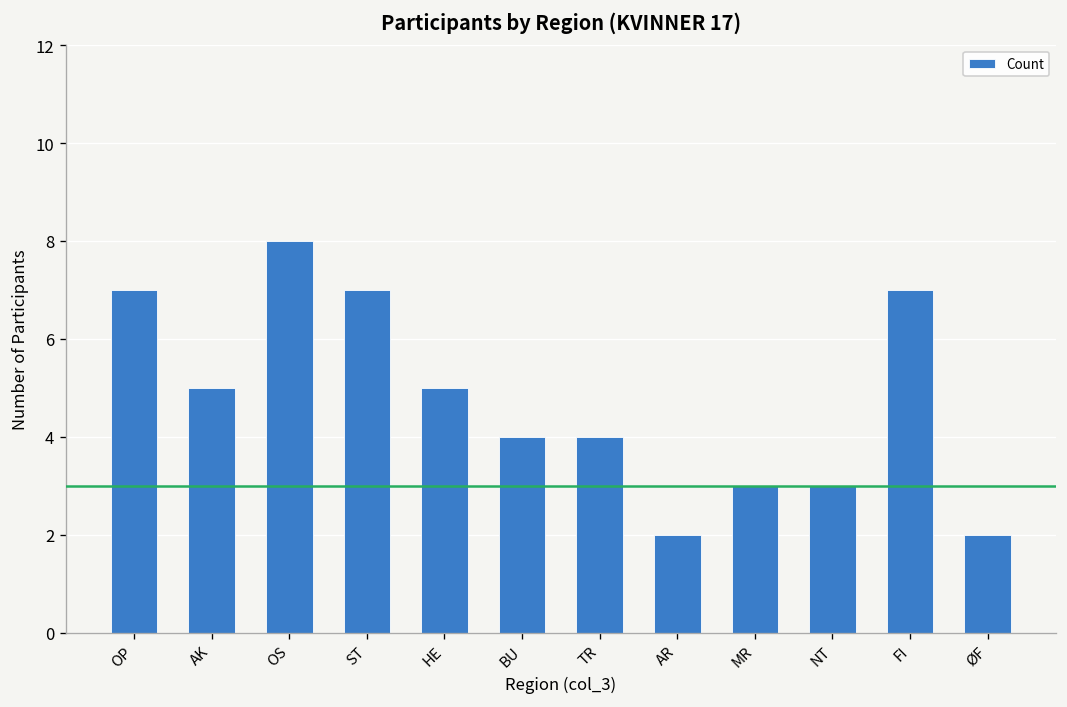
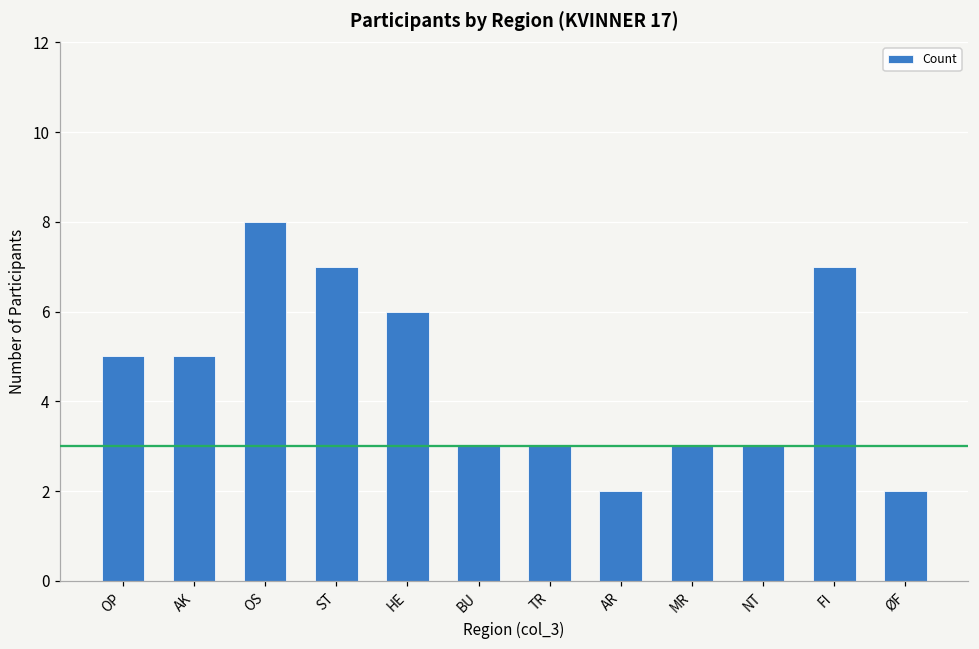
OP: 7 -> 5
HE: 5 -> 6
BU: 4 -> 3
TR: 4 -> 3
